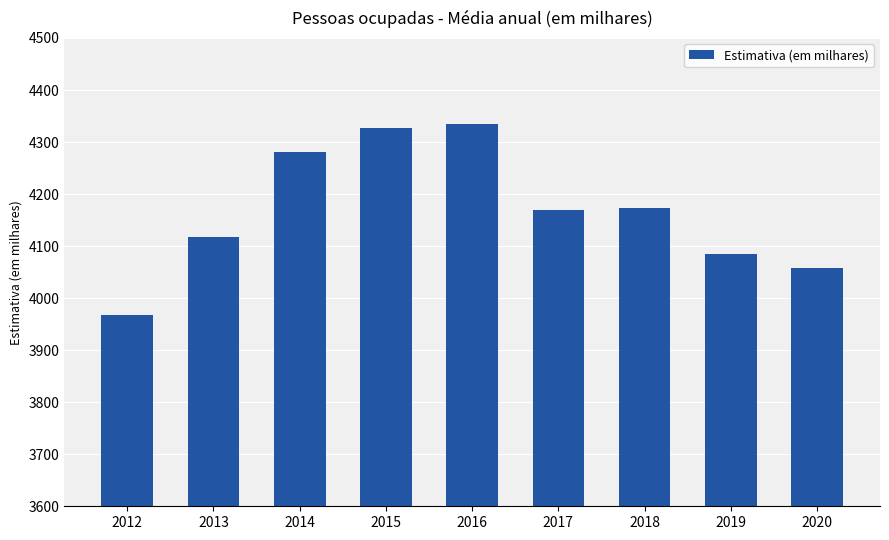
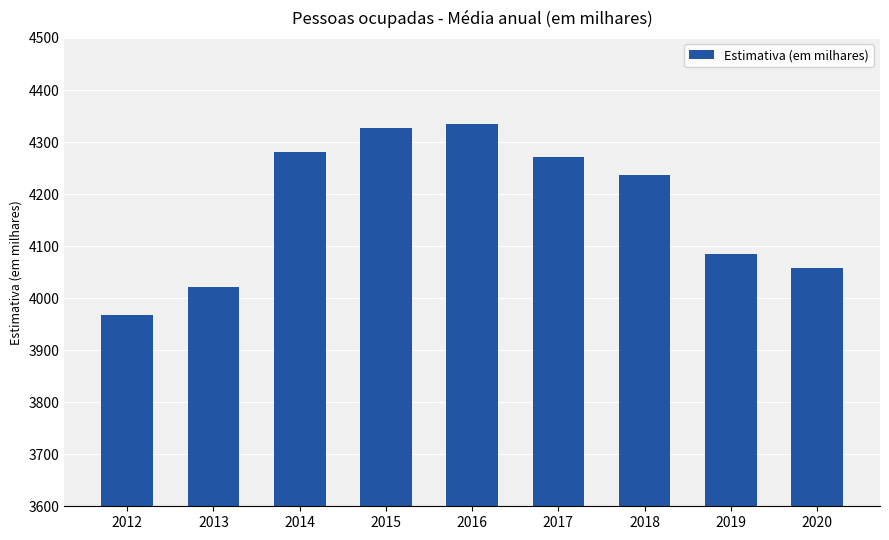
2013: 4120 -> 4020
2017: 4170 -> 4270
2018: 4170 -> 4240
